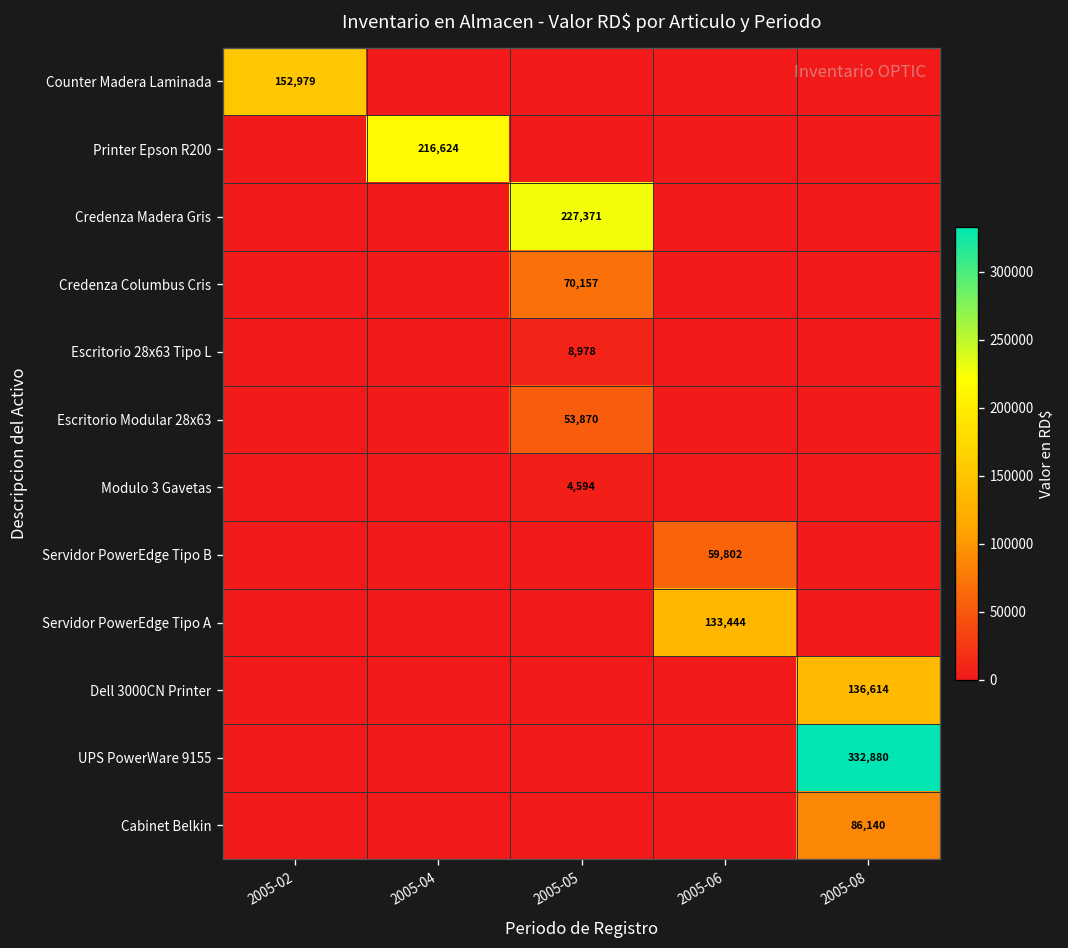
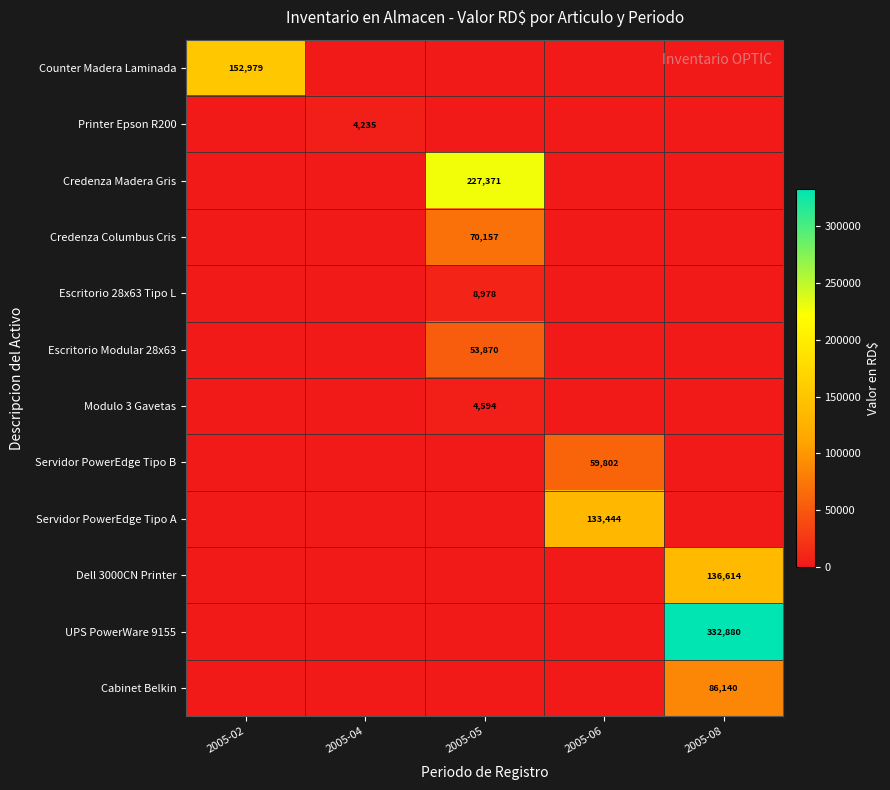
Printer Epson R200, 2005-04: 216,624 -> 4,235
